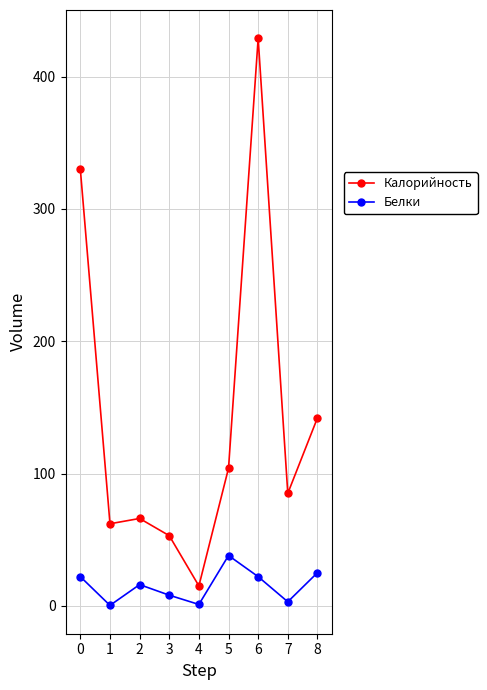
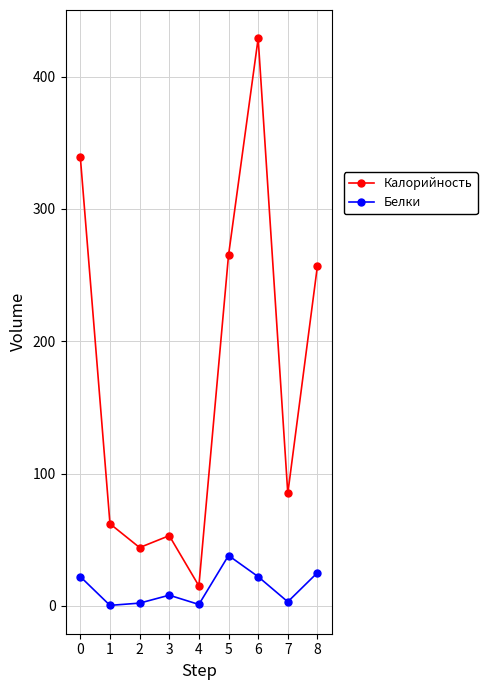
Калорийность, 0: 330 -> 339
Калорийность, 2: 66 -> 44
Белки, 2: 16 -> 2
Калорийность, 5: 104 -> 265
Калорийность, 8: 142 -> 257
